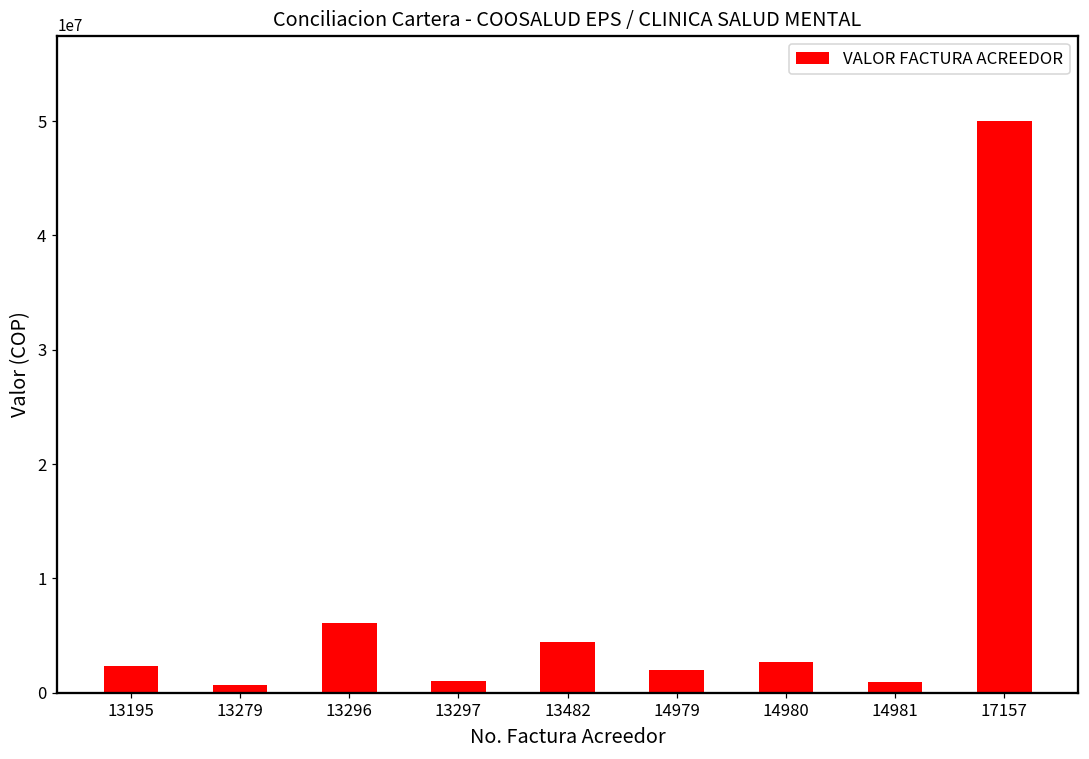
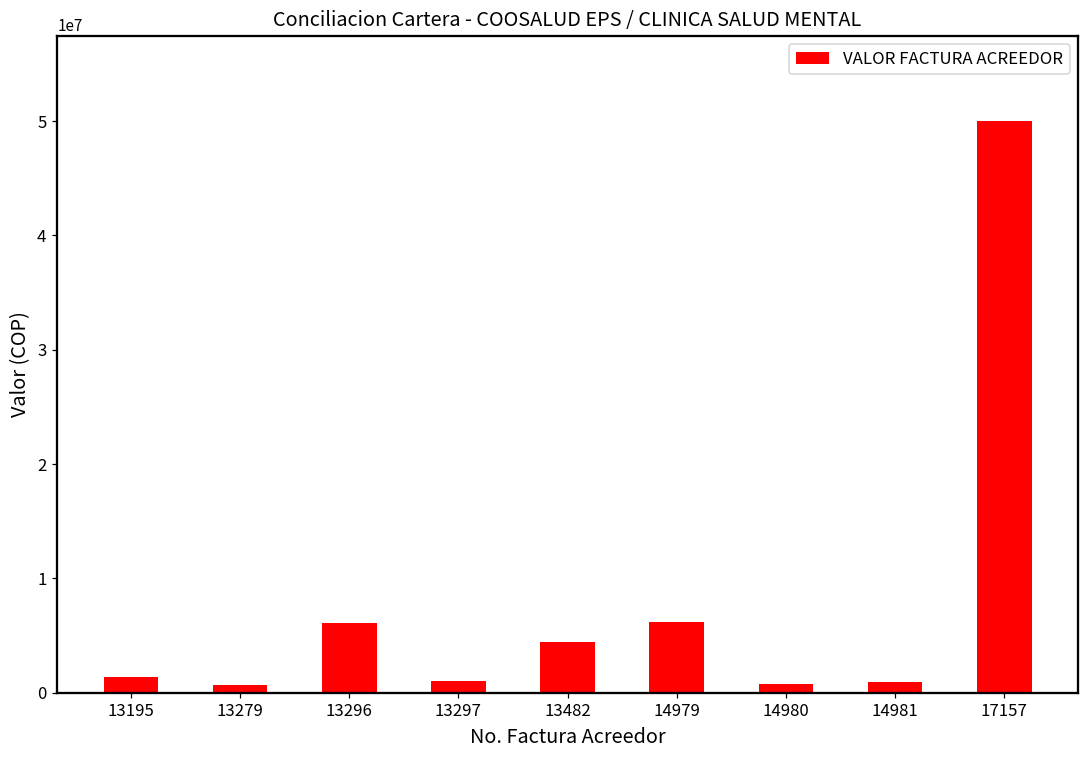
13195: 2300000 -> 1400000
14979: 2000000 -> 6100000
14980: 2700000 -> 700000
